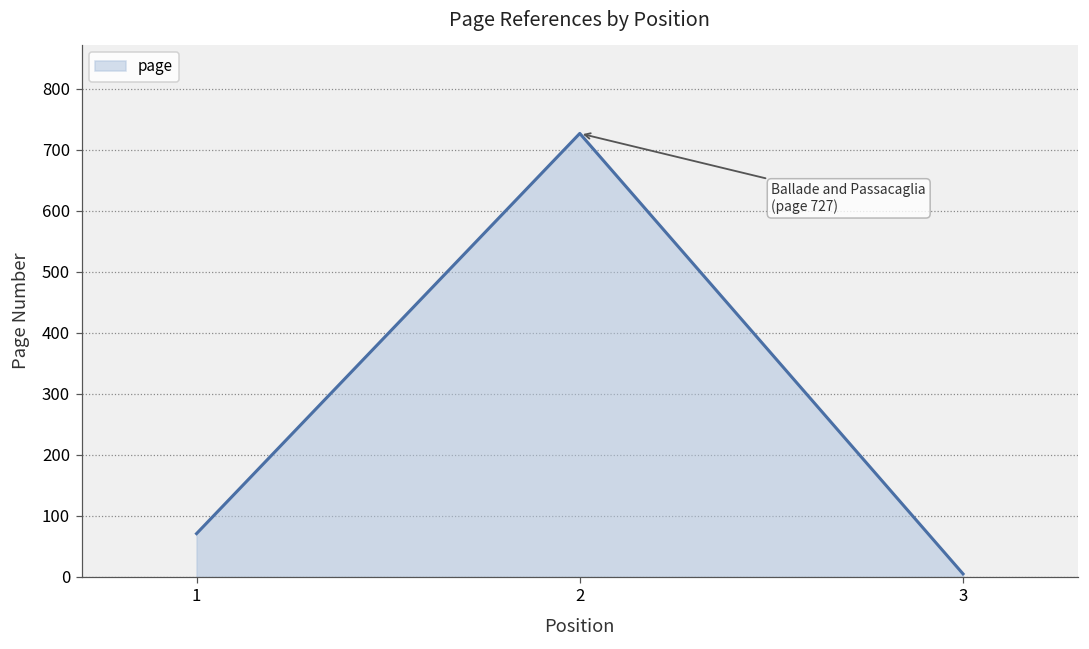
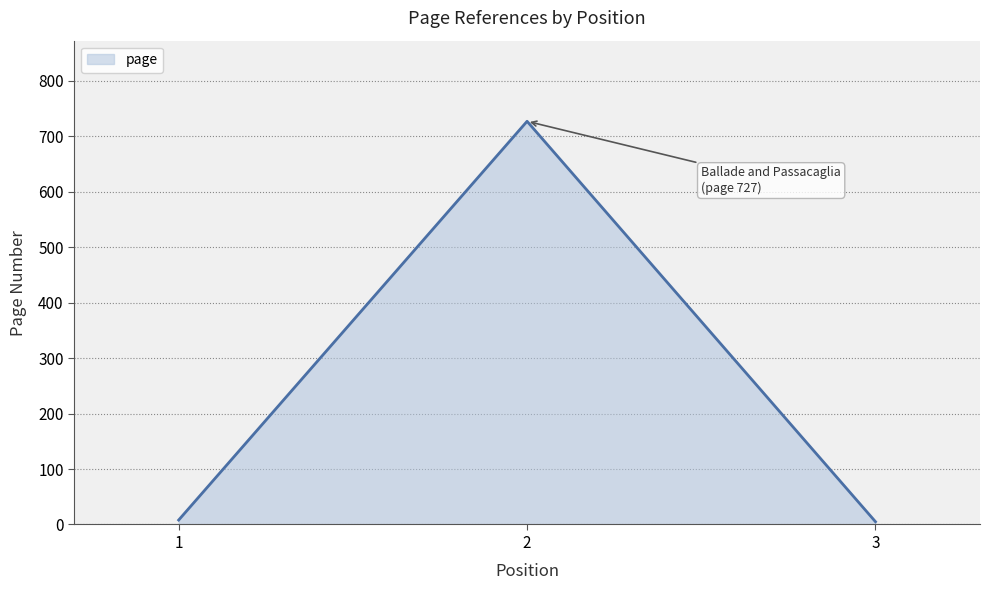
1: 70 -> 10
